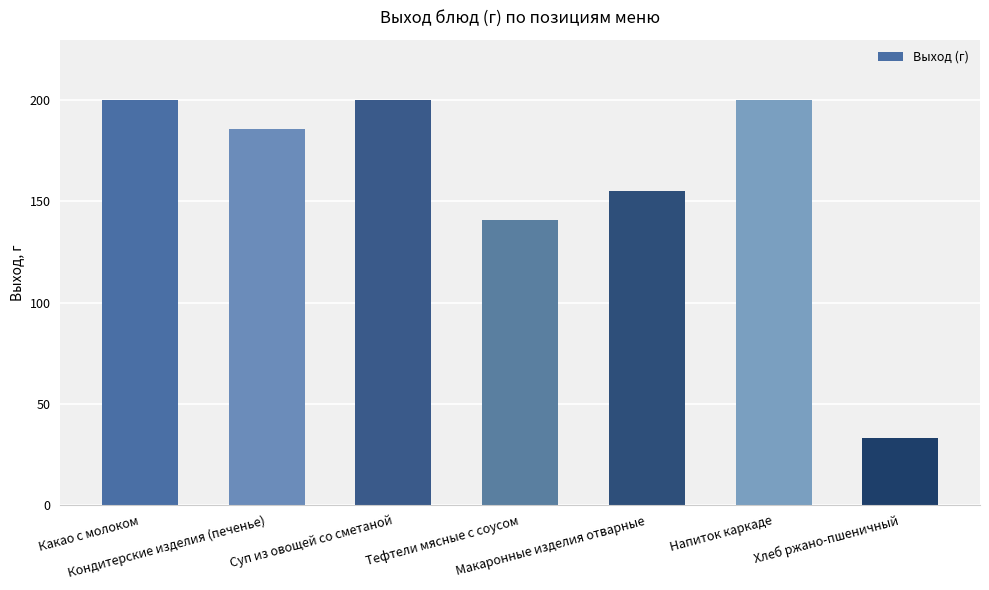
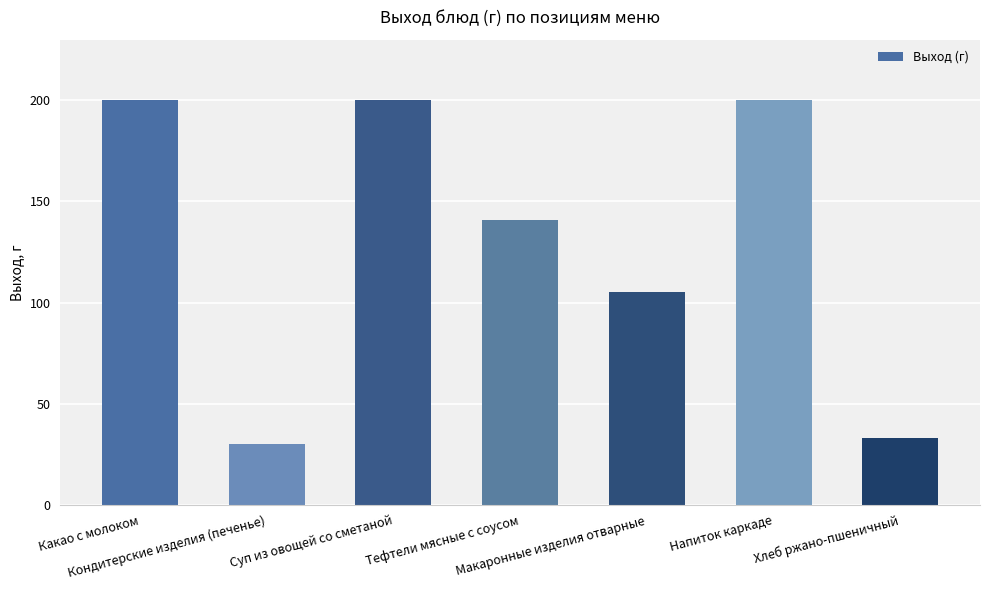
Кондитерские изделия (печенье): 186 -> 30
Макаронные изделия отварные: 155 -> 105
